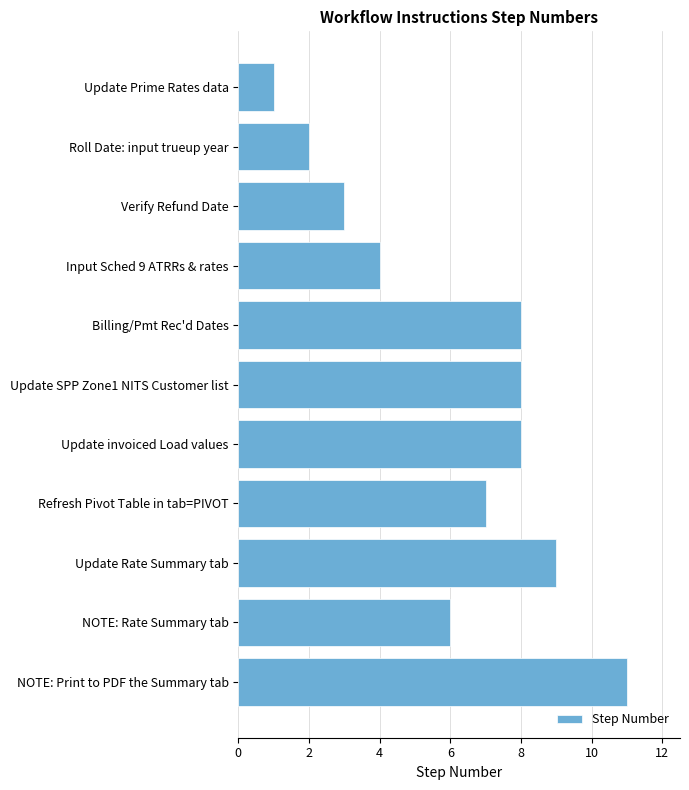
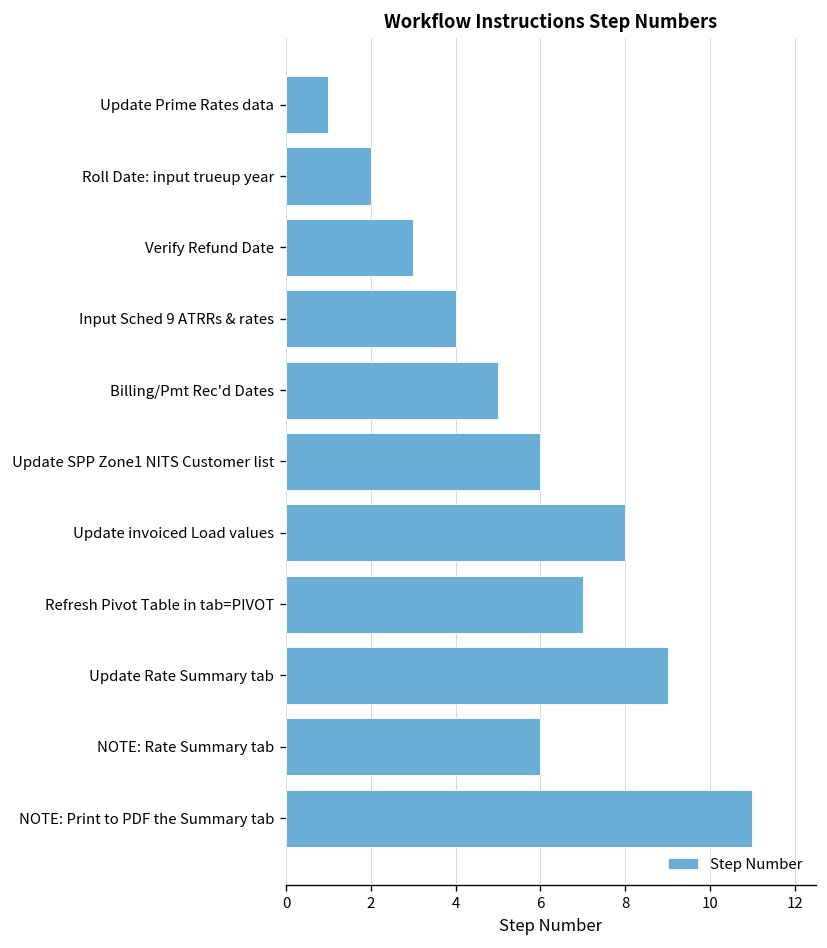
Billing/Pmt Rec'd Dates: 8 -> 5
Update SPP Zone1 NITS Customer list: 8 -> 6
